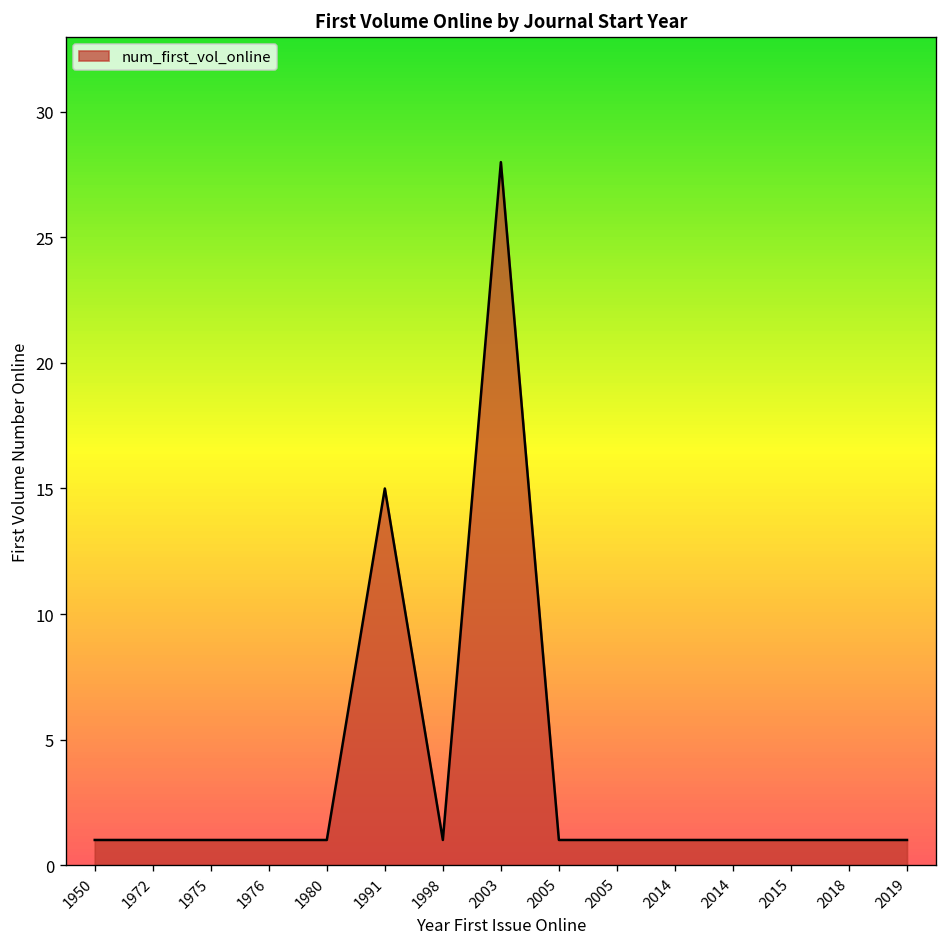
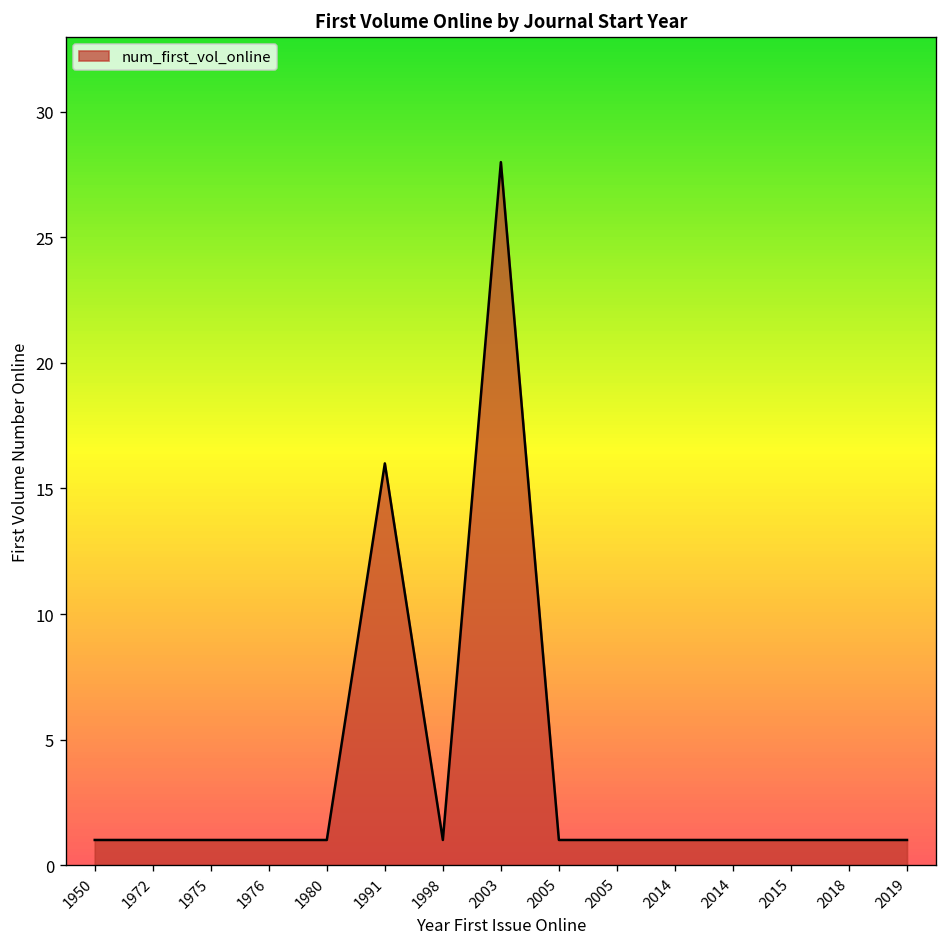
1991: 15 -> 16
